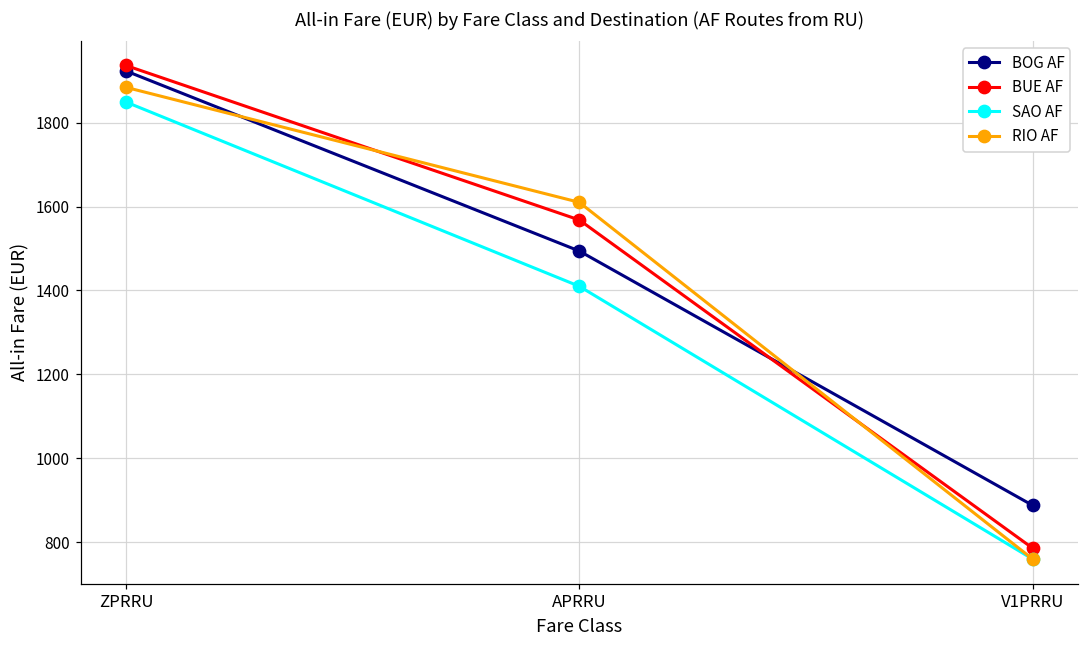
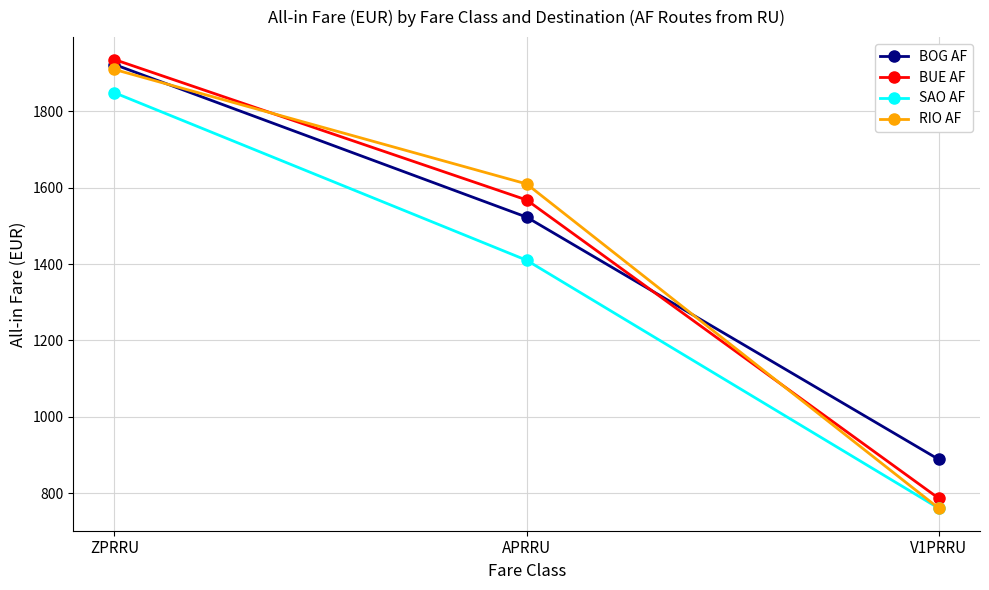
RIO AF, ZPRRU: 1880 -> 1910
BOG AF, APRRU: 1490 -> 1520
